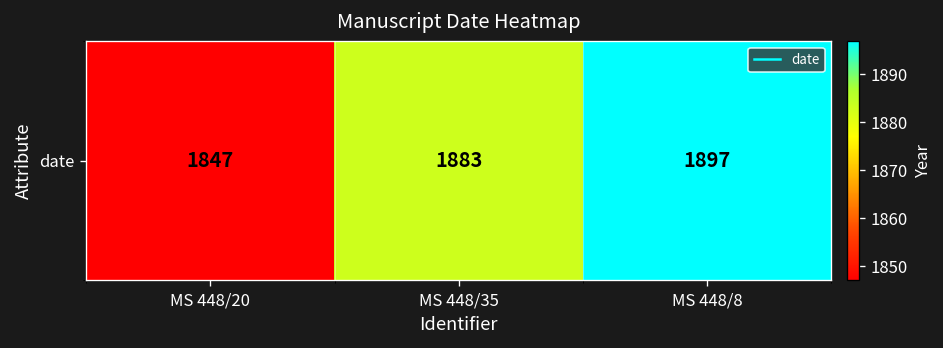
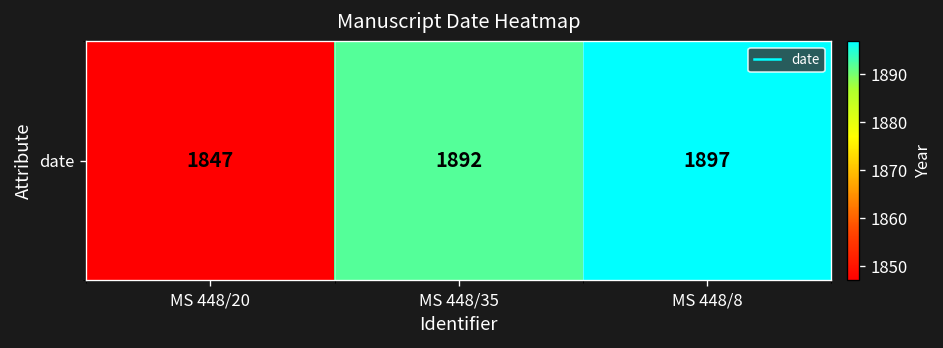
date, MS 448/35: 1883 -> 1892
